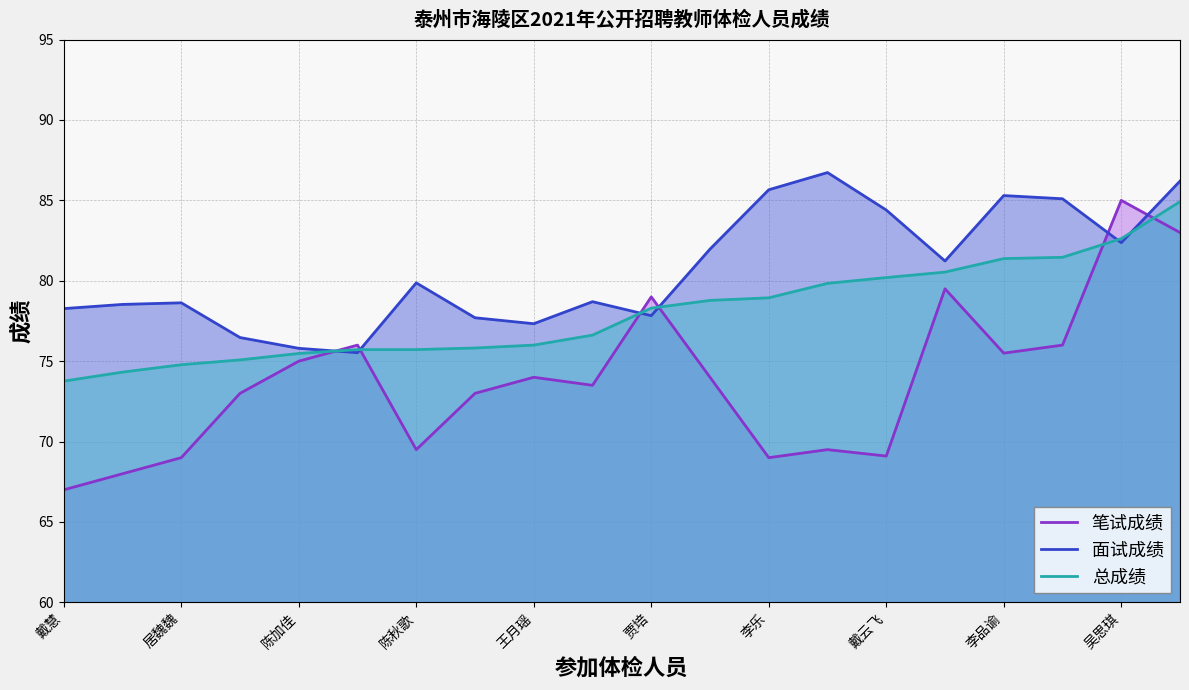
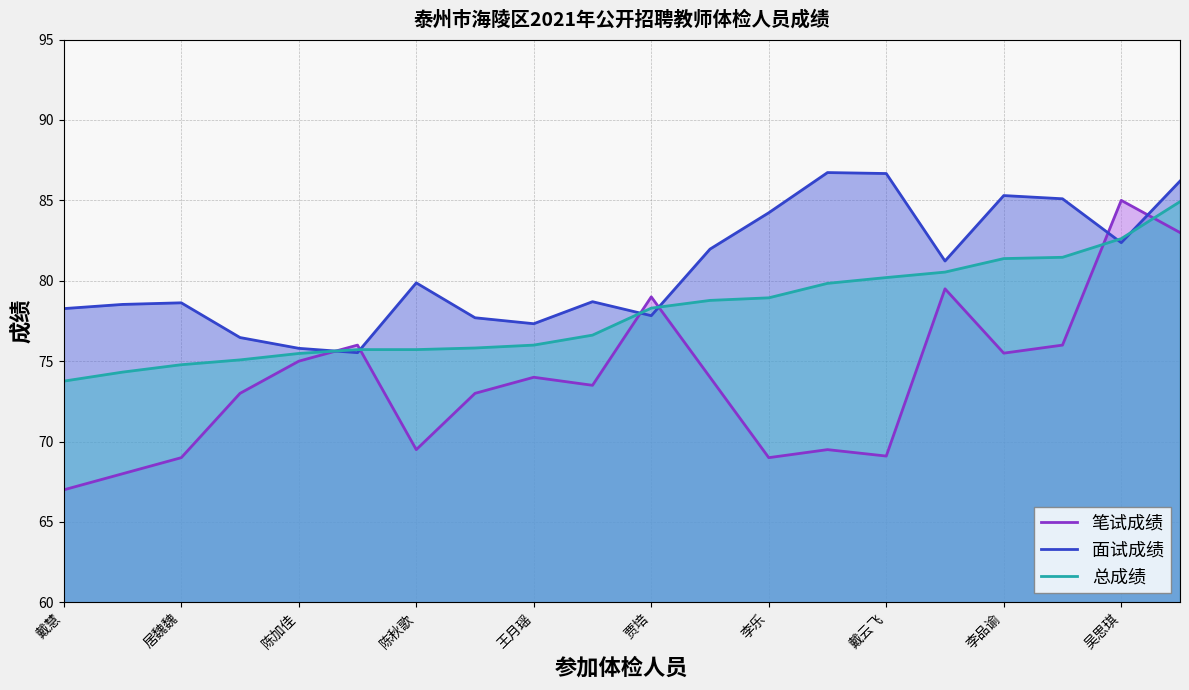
面试成绩, 李乐: 85.7 -> 84.2
面试成绩, 戴云飞: 84.4 -> 86.7
